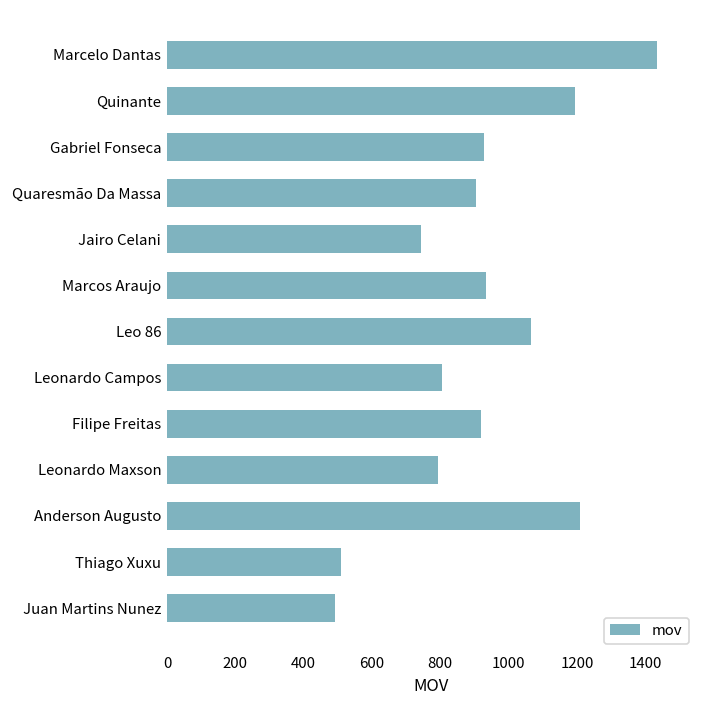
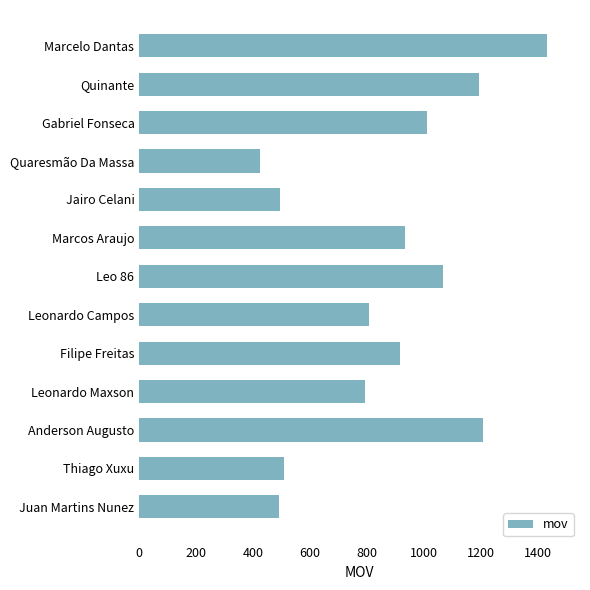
Gabriel Fonseca: 930 -> 1010
Quaresmão Da Massa: 910 -> 420
Jairo Celani: 740 -> 490
